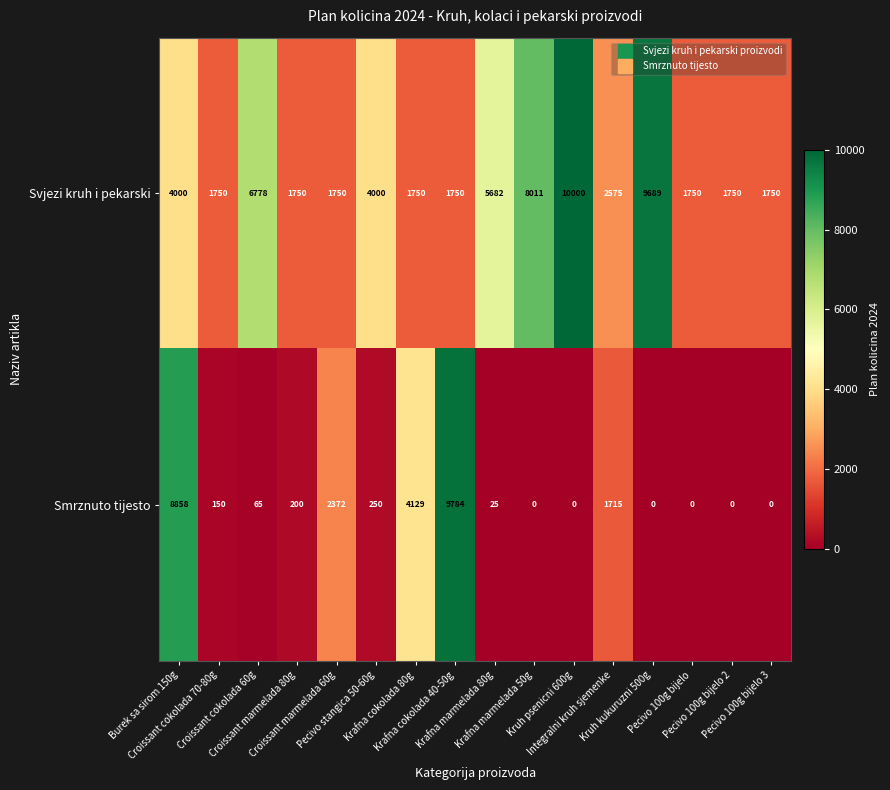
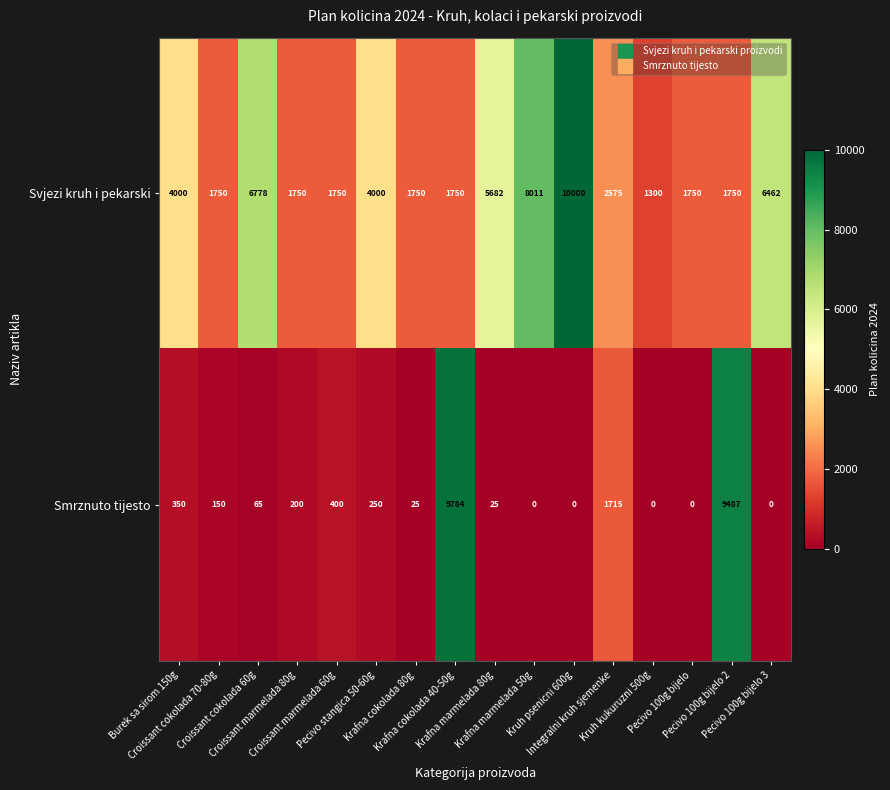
Svjezi kruh i pekarski, Kruh kukuruzni 500g: 9689 -> 1300
Svjezi kruh i pekarski, Pecivo 100g bijelo 3: 1750 -> 6462
Smrznuto tijesto, Burek sa sirom 150g: 8858 -> 350
Smrznuto tijesto, Croissant marmelada 60g: 2372 -> 400
Smrznuto tijesto, Krafna cokolada 80g: 4129 -> 25
Smrznuto tijesto, Pecivo 100g bijelo 2: 0 -> 9487
